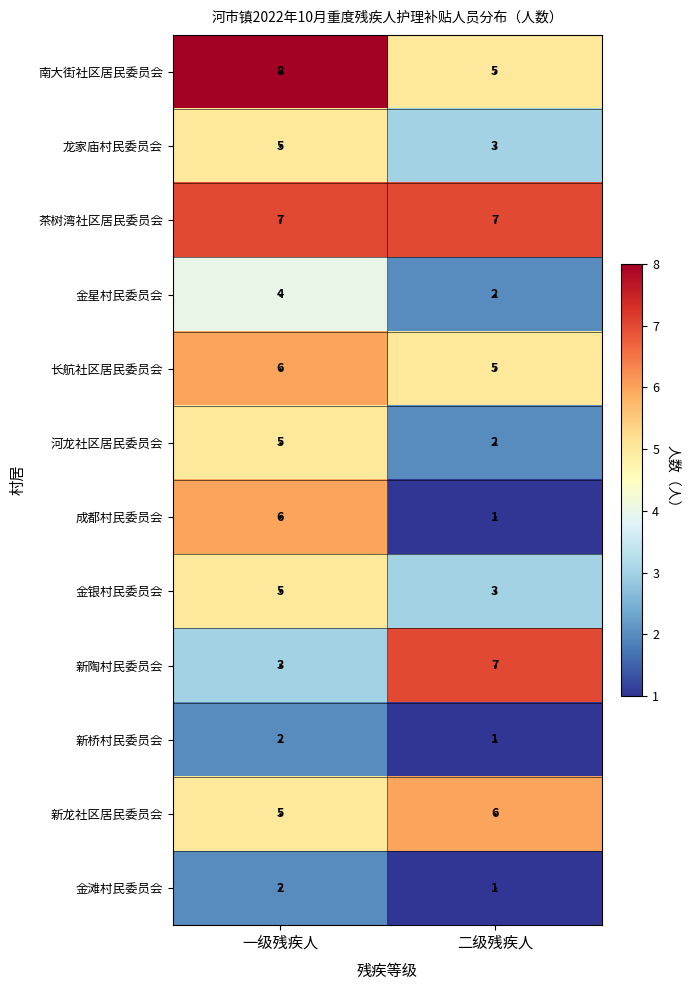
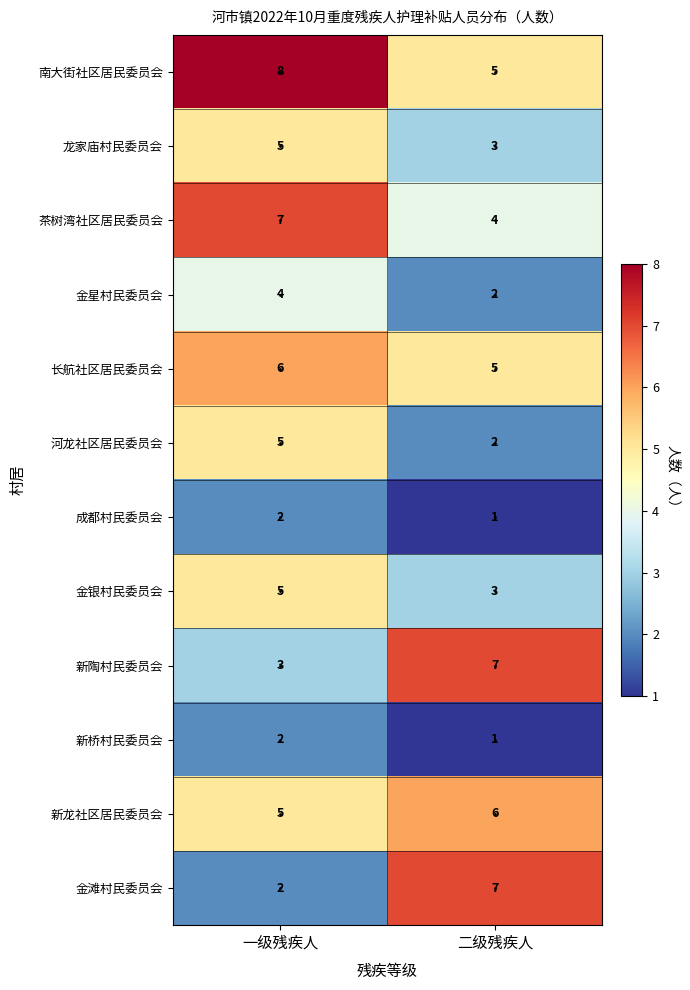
茶树湾社区居民委员会, 二级残疾人: 7 -> 4
成都村民委员会, 一级残疾人: 6 -> 2
金滩村民委员会, 二级残疾人: 1 -> 7
